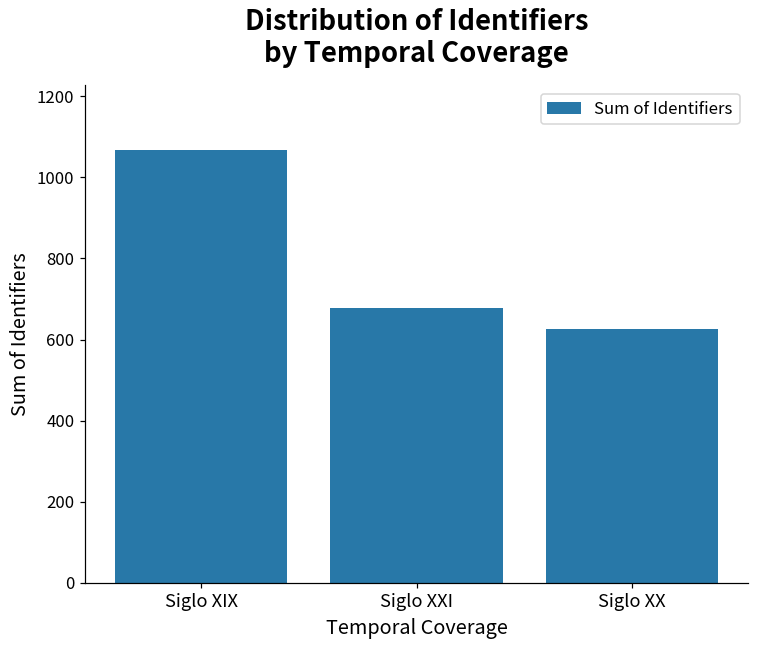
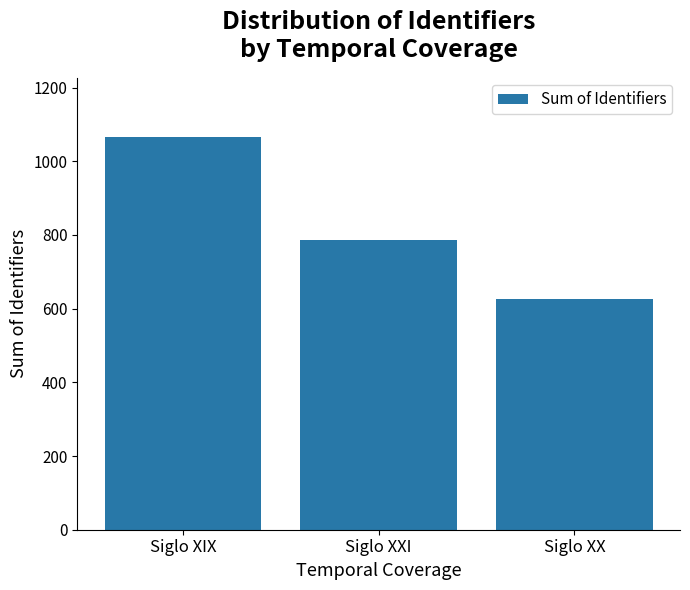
Siglo XXI: 680 -> 790
